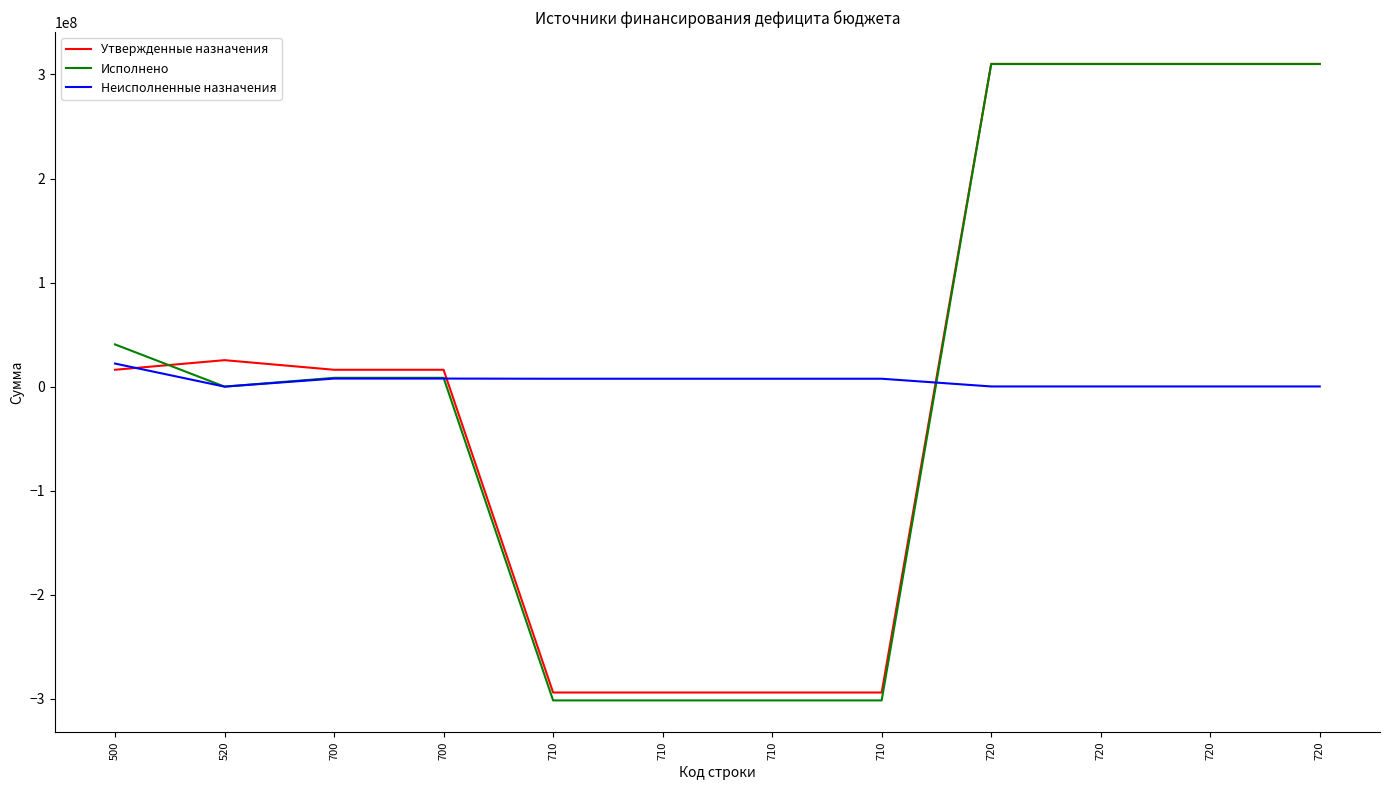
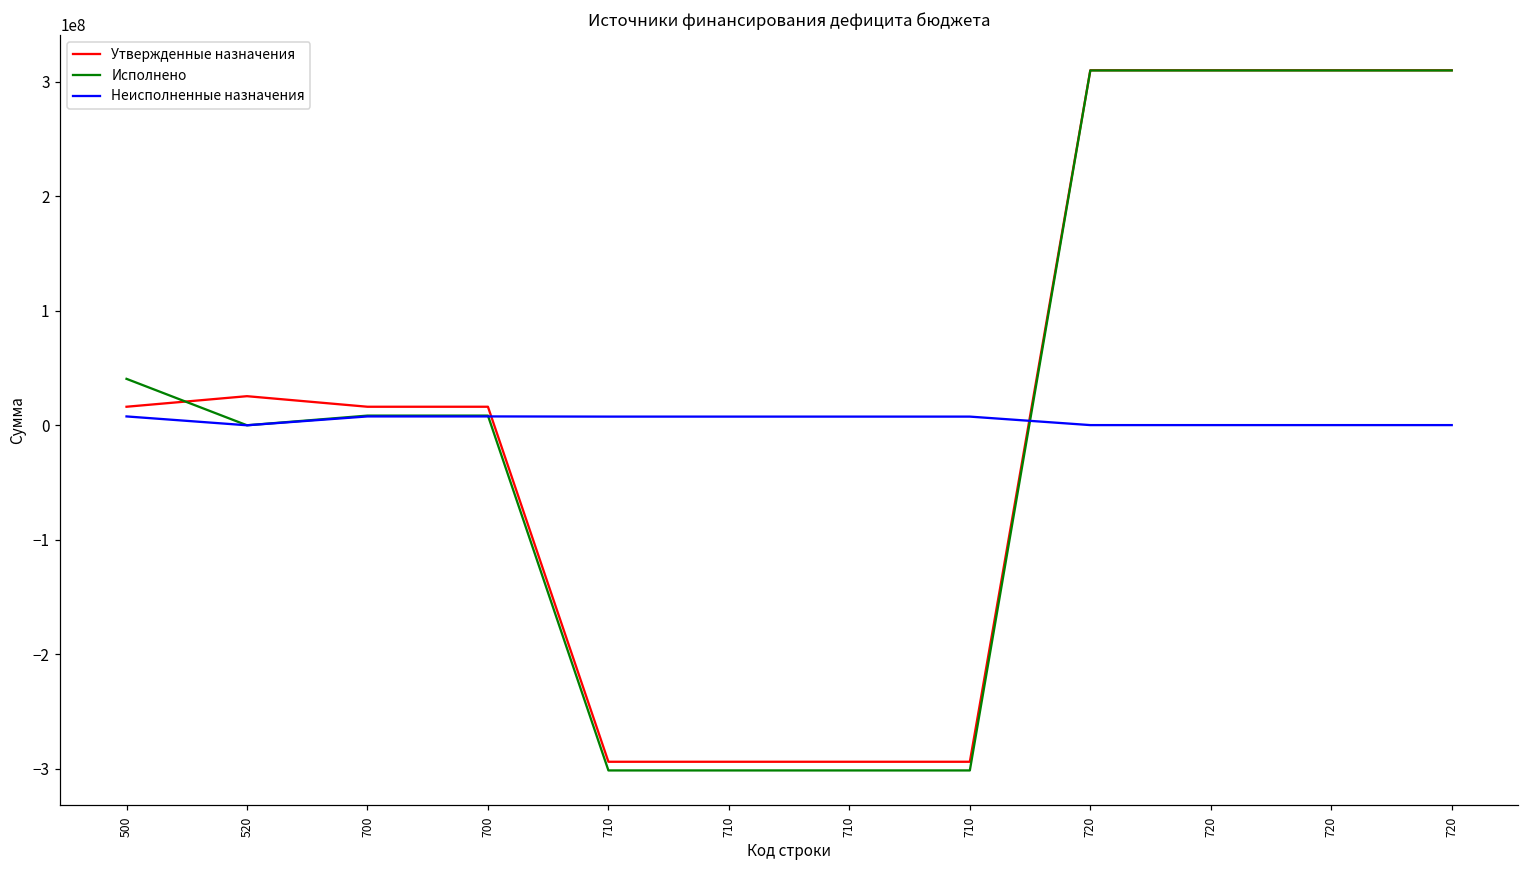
Неисполненные назначения, 500: 22000000 -> 8000000
